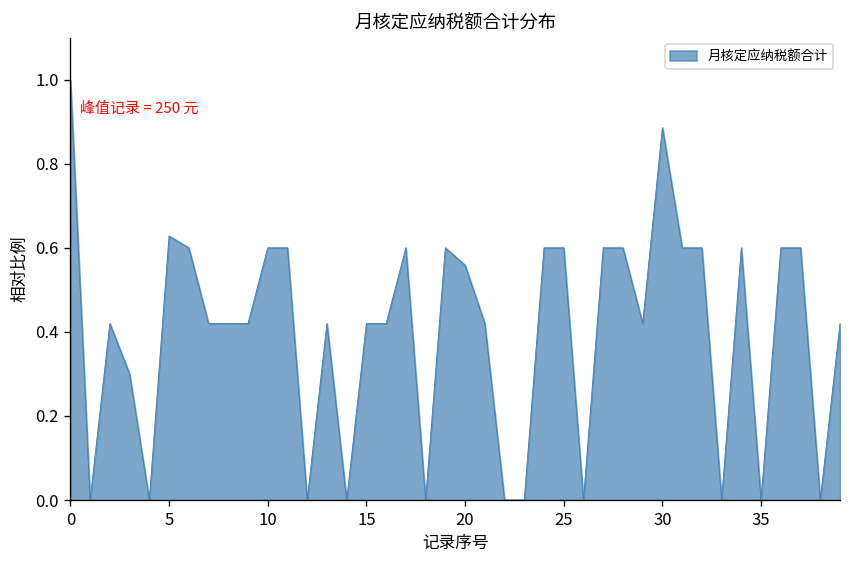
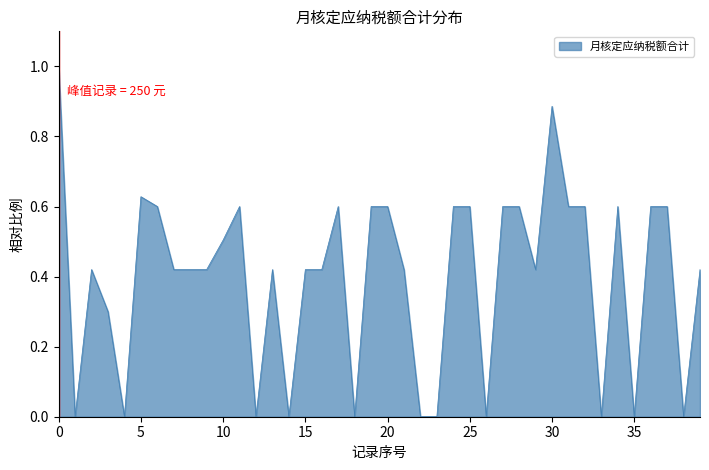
10: 0.60 -> 0.50
20: 0.56 -> 0.60
